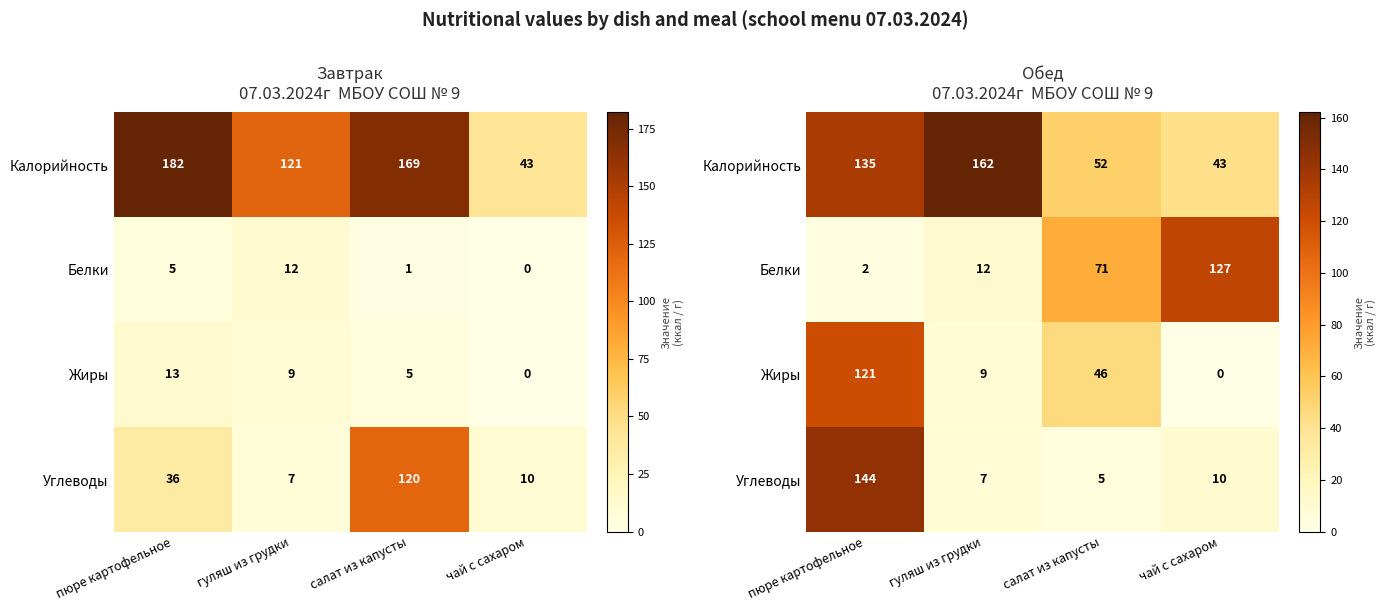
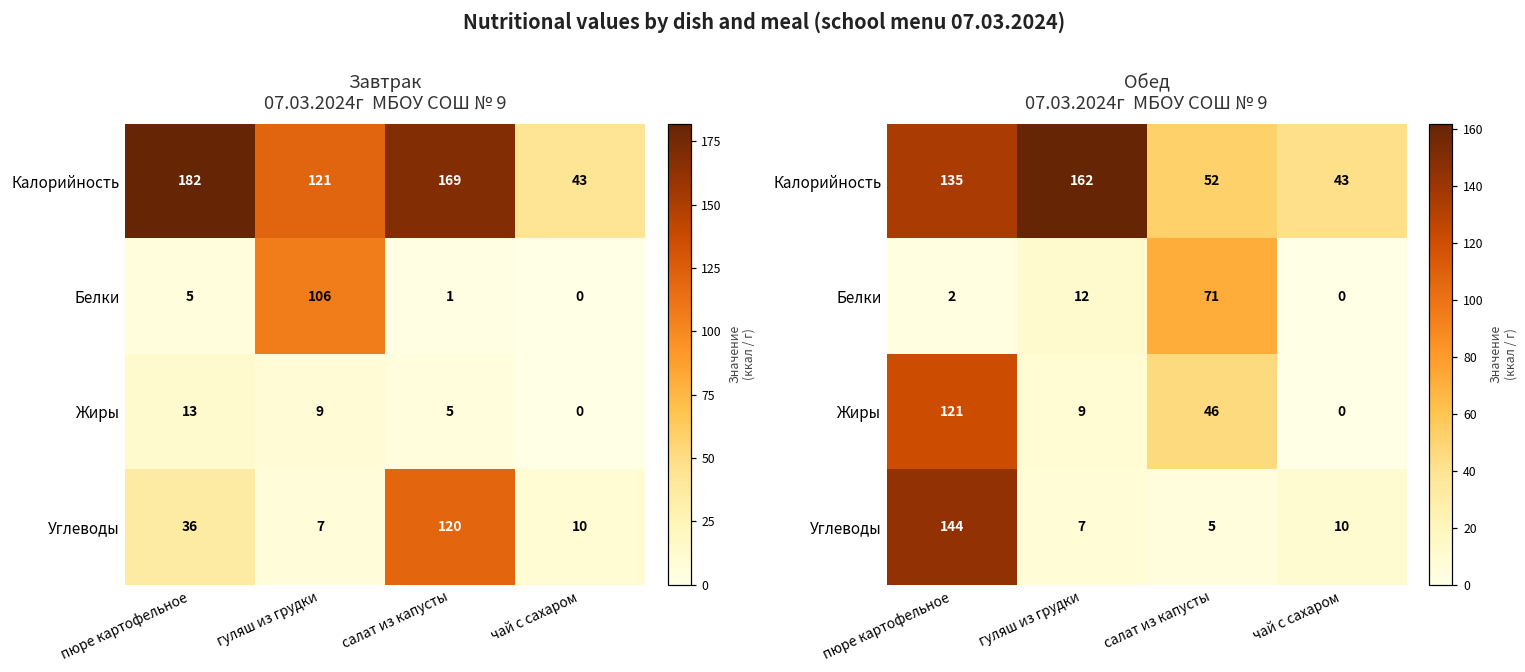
Завтрак 07.03.2024г МБОУ СОШ № 9, Белки, гуляш из грудки: 12 -> 106
Обед 07.03.2024г МБОУ СОШ № 9, Белки, чай с сахаром: 127 -> 0
